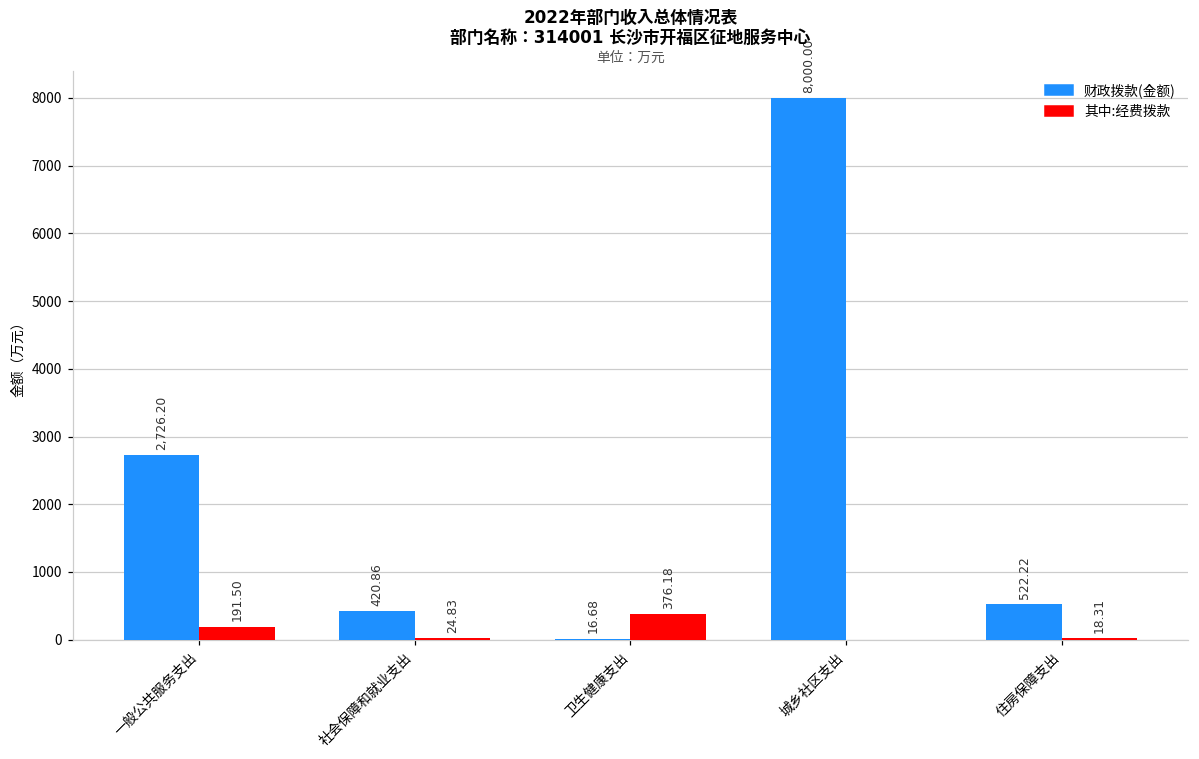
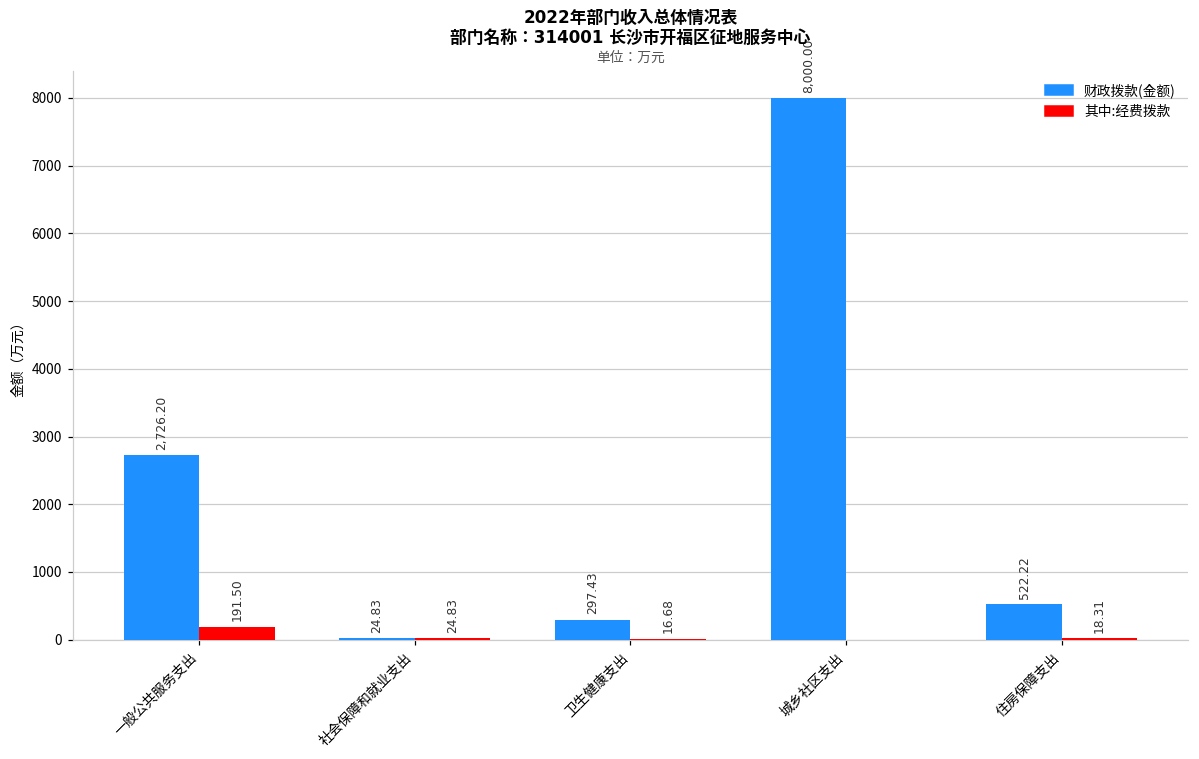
财政拨款(金额), 社会保障和就业支出: 420.86 -> 24.83
财政拨款(金额), 卫生健康支出: 16.68 -> 297.43
其中:经费拨款, 卫生健康支出: 376.18 -> 16.68
